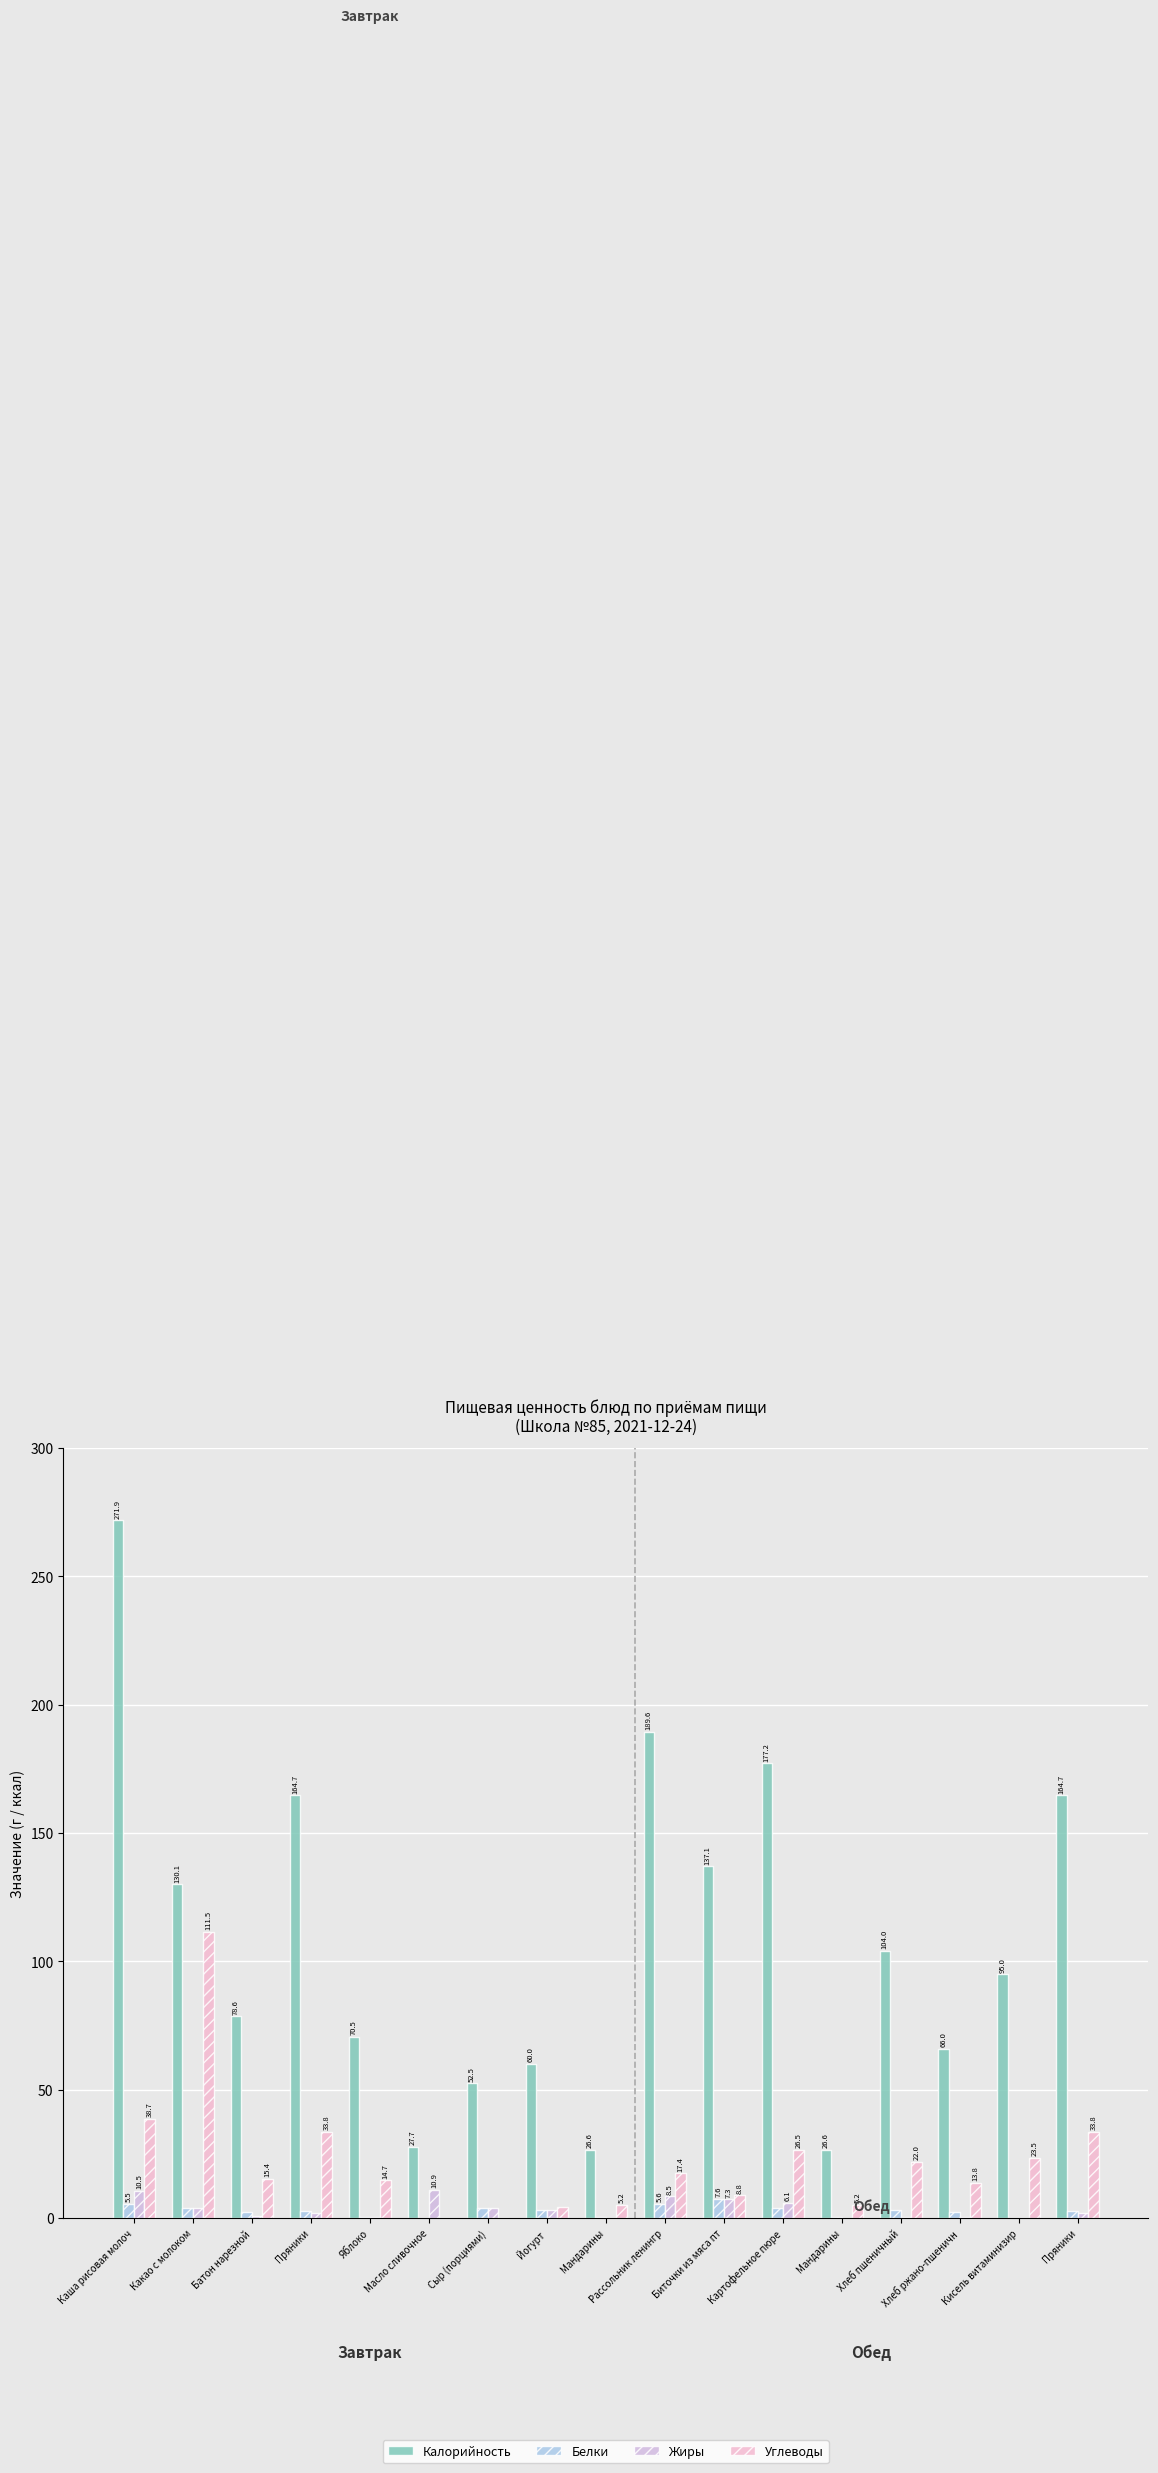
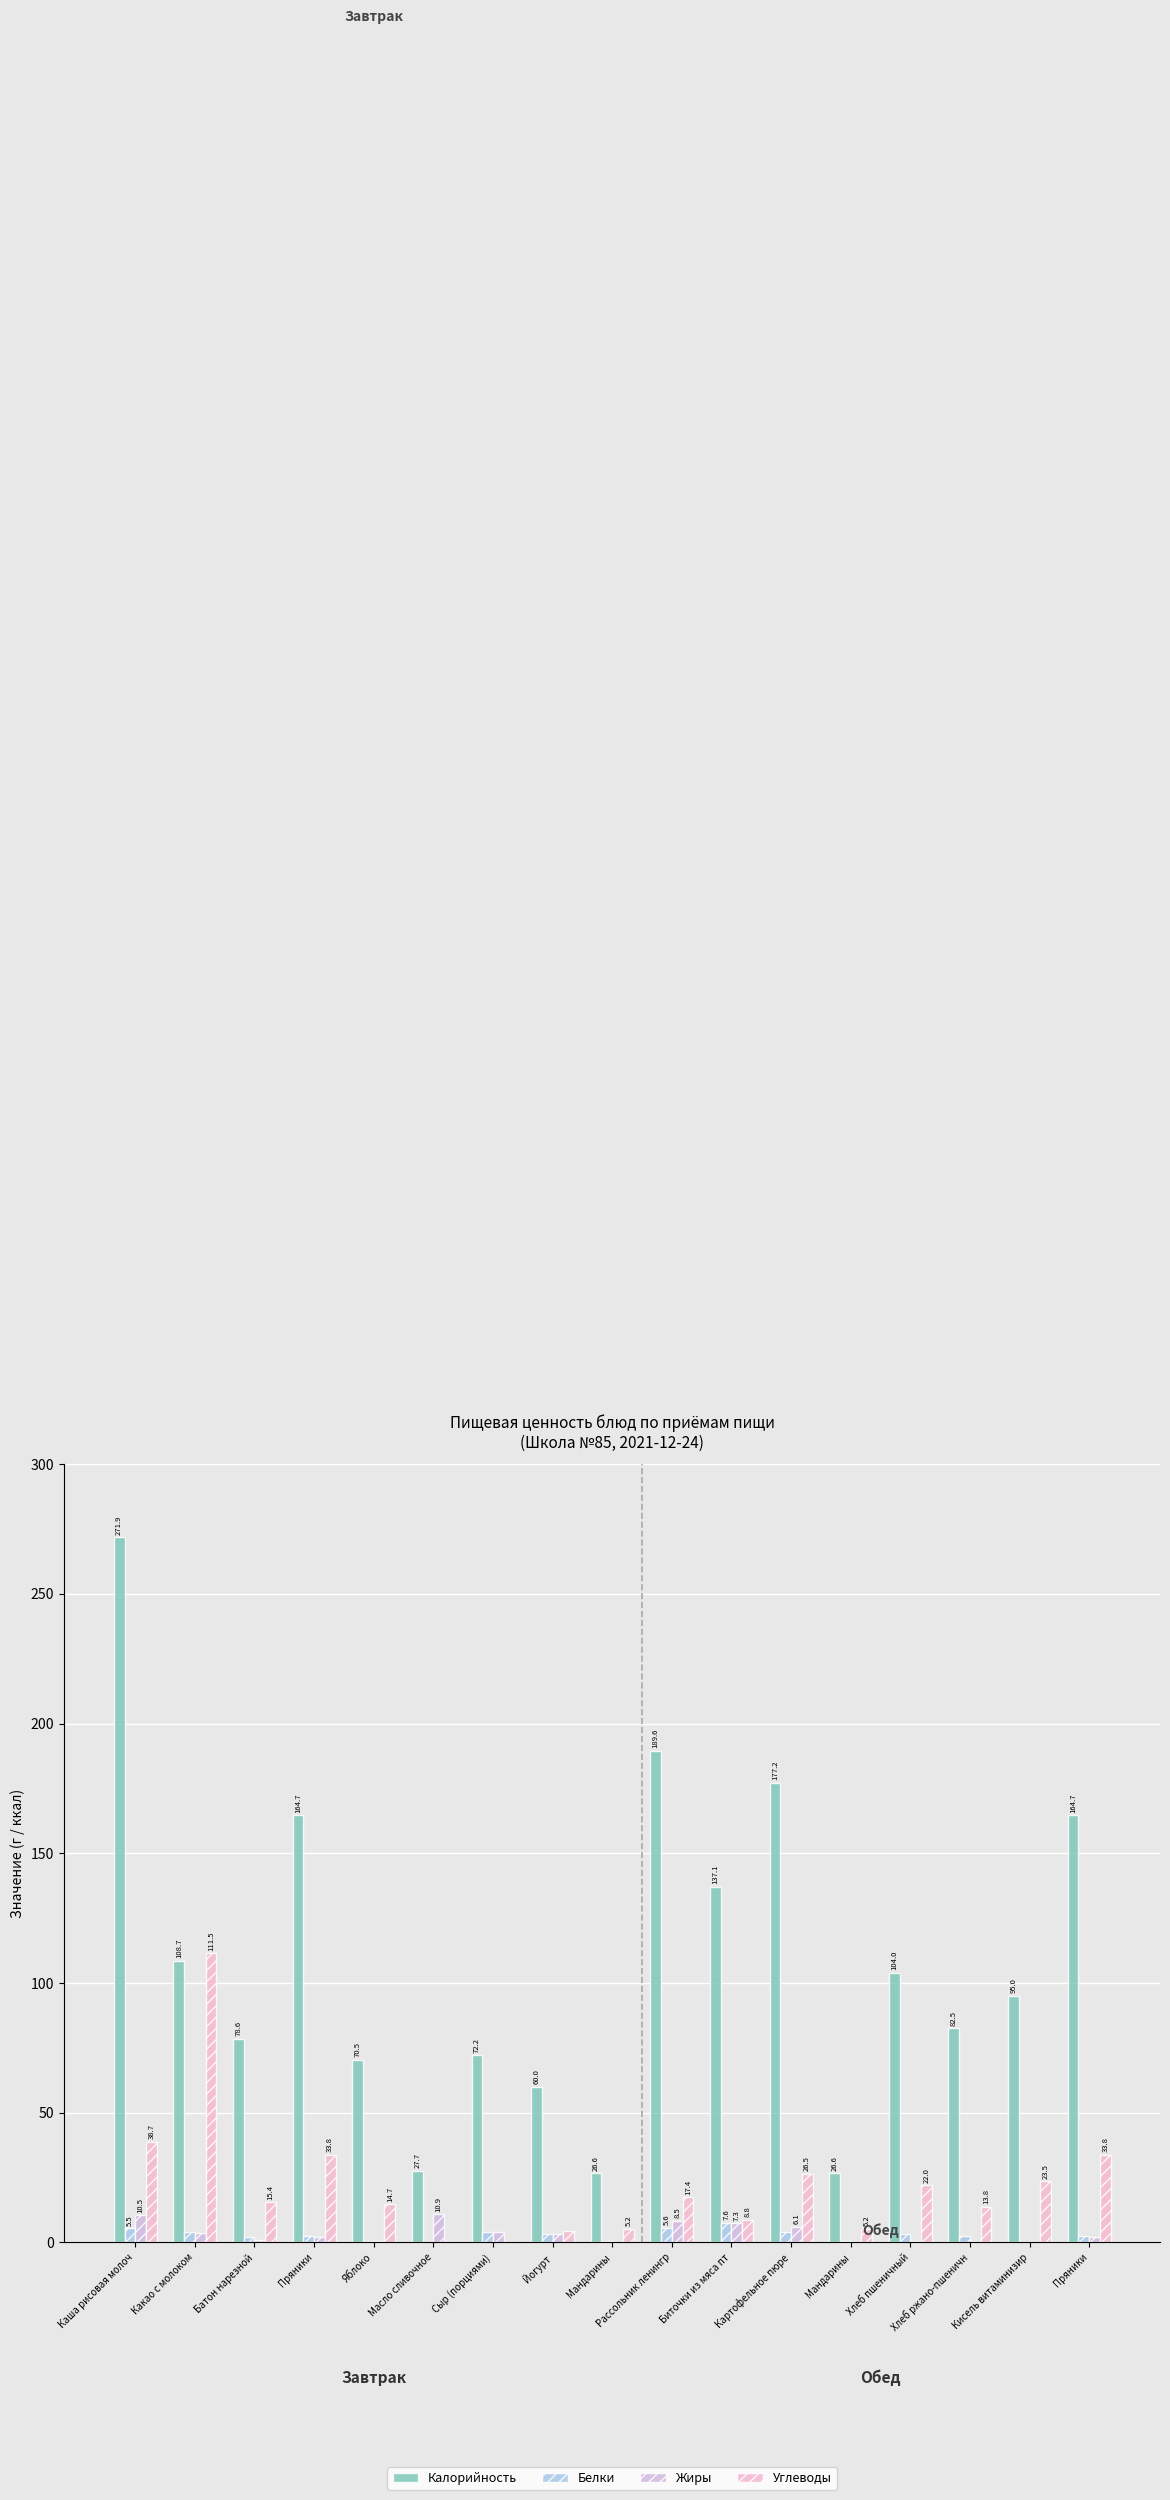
Калорийность, Какао с молоком: 130.1 -> 108.7
Калорийность, Сыр (порциями): 52.5 -> 72.2
Калорийность, Хлеб ржано-пшеничн: 66.0 -> 82.5
